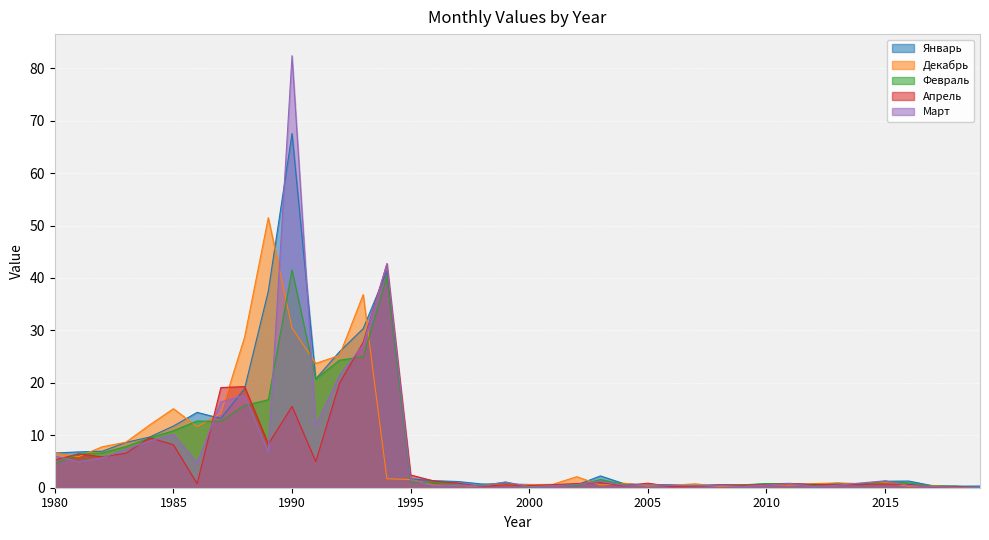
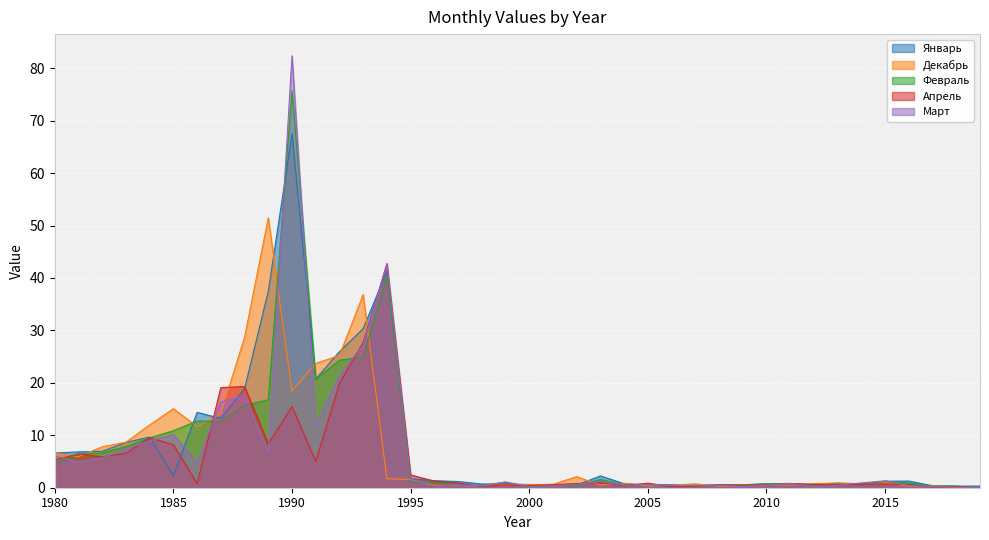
Январь, 1985: 12 -> 2
Декабрь, 1990: 30 -> 18
Февраль, 1990: 42 -> 76
